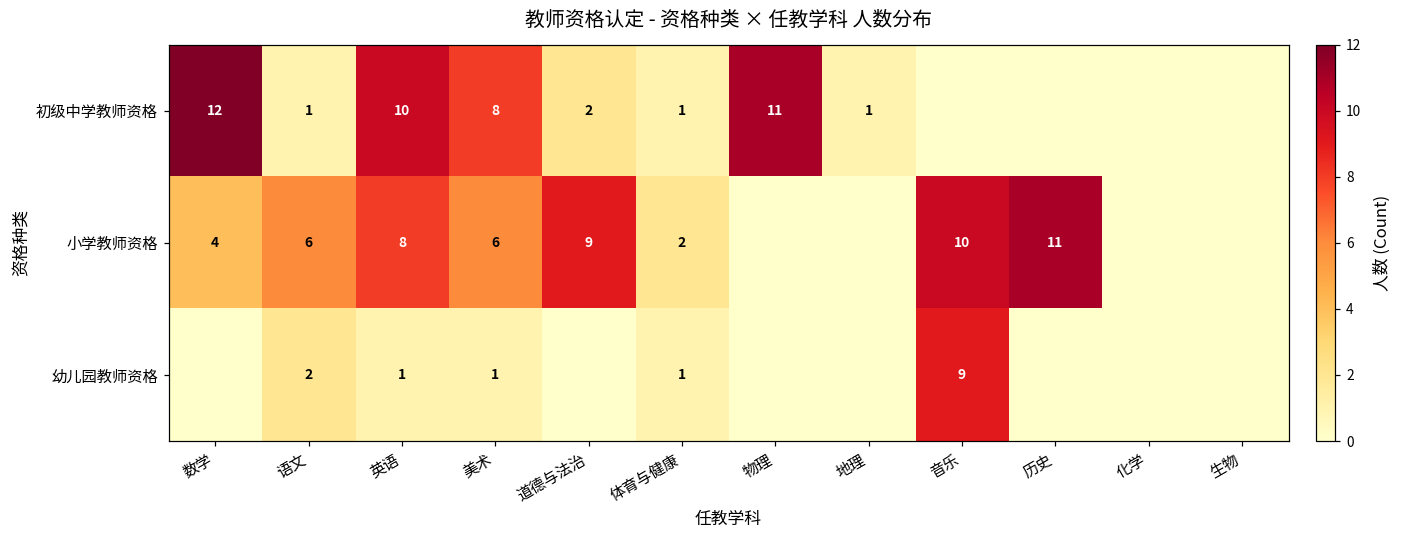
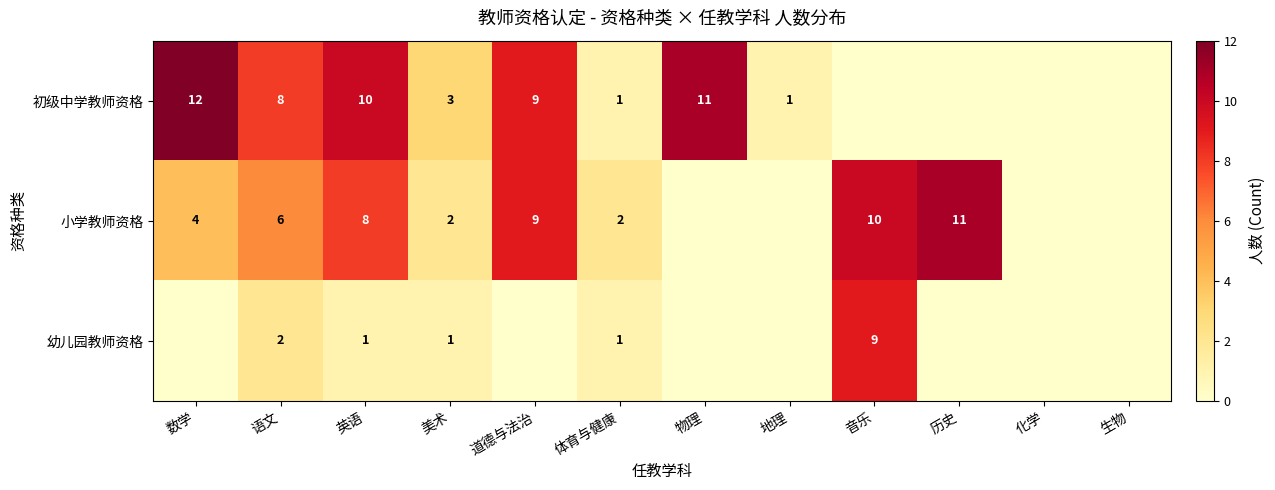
初级中学教师资格, 语文: 1 -> 8
初级中学教师资格, 美术: 8 -> 3
初级中学教师资格, 道德与法治: 2 -> 9
小学教师资格, 美术: 6 -> 2
